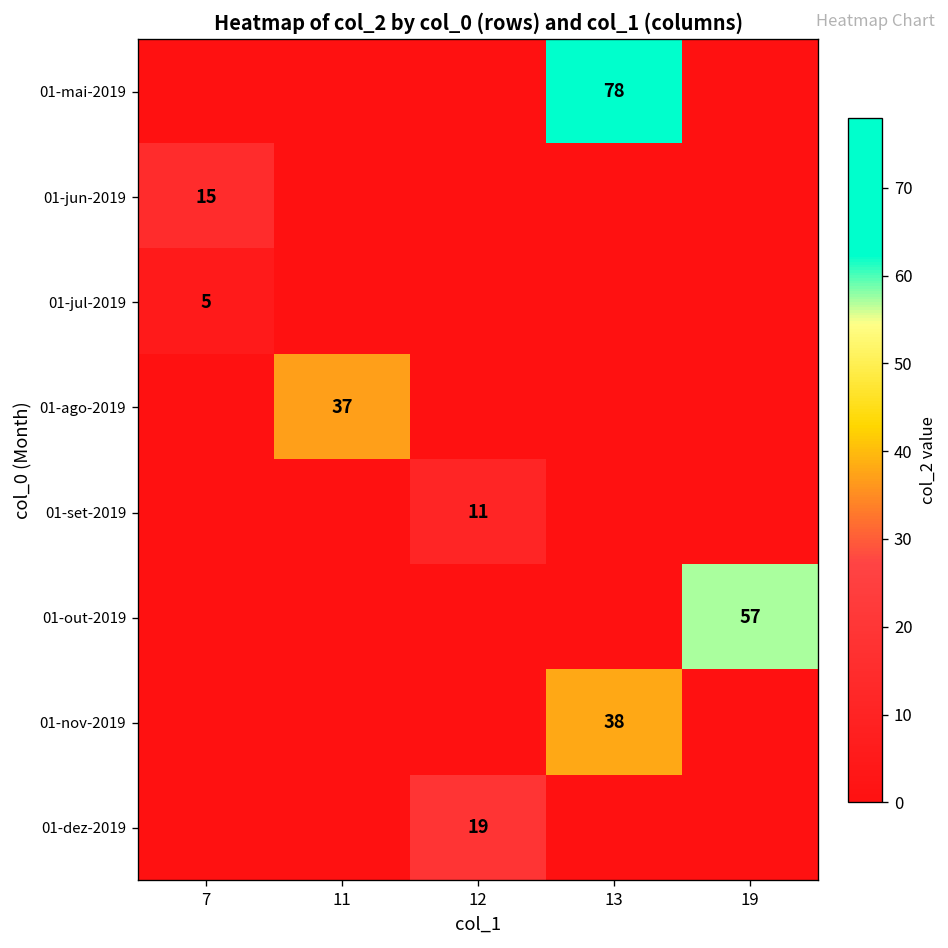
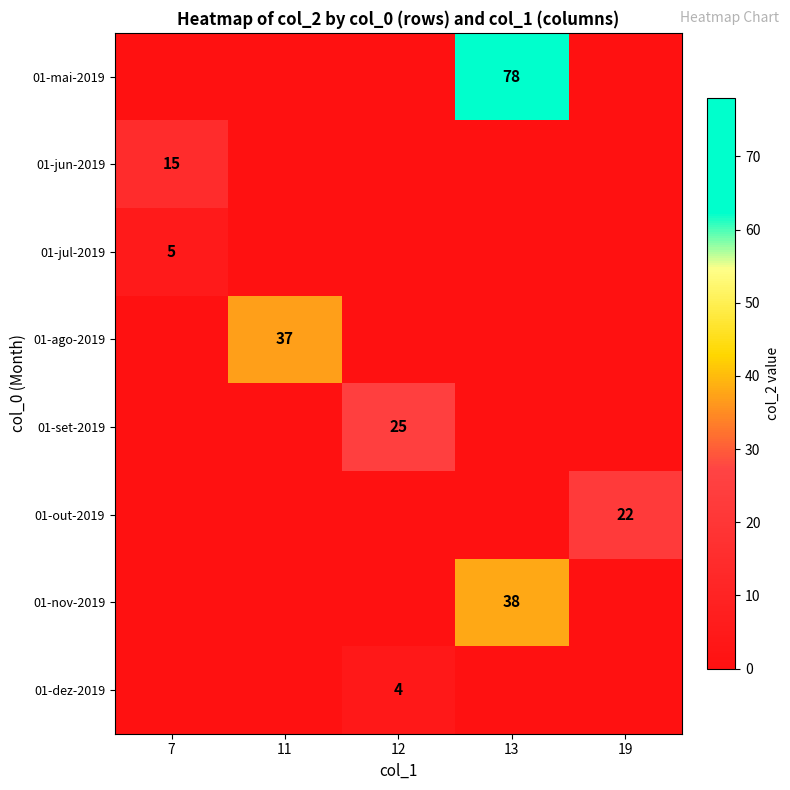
01-set-2019, 12: 11 -> 25
01-out-2019, 19: 57 -> 22
01-dez-2019, 12: 19 -> 4
